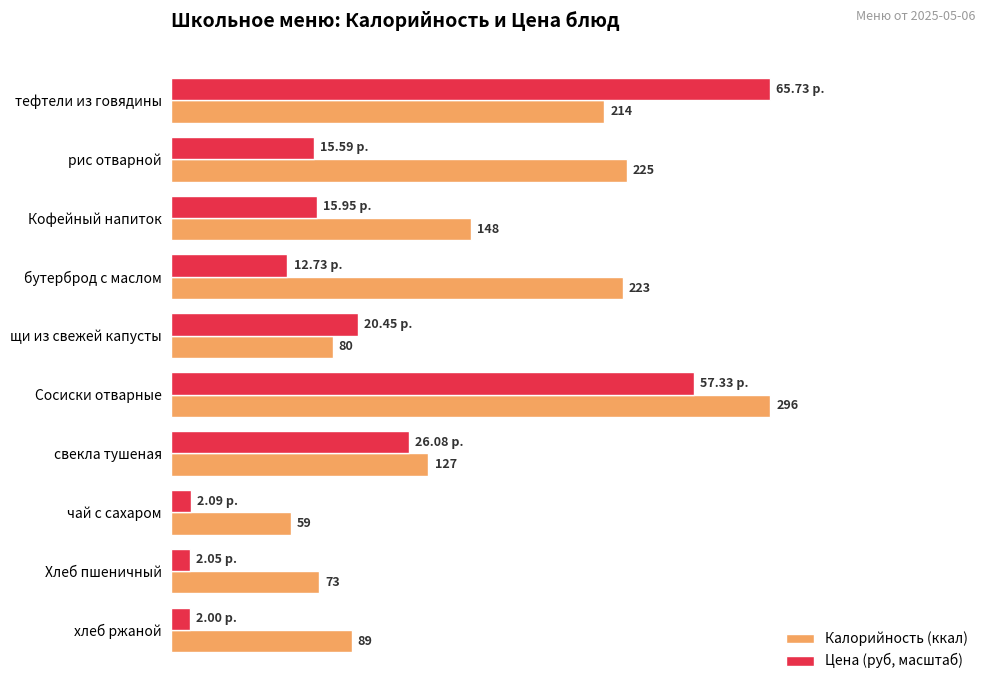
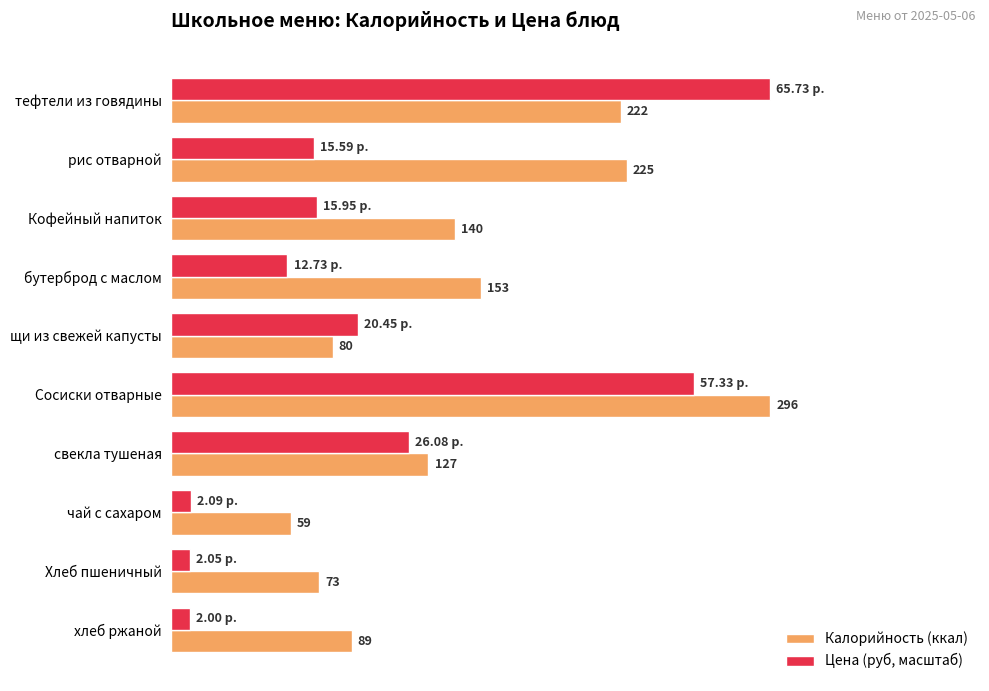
Калорийность (ккал), тефтели из говядины: 214 -> 222
Калорийность (ккал), Кофейный напиток: 148 -> 140
Калорийность (ккал), бутерброд с маслом: 223 -> 153
